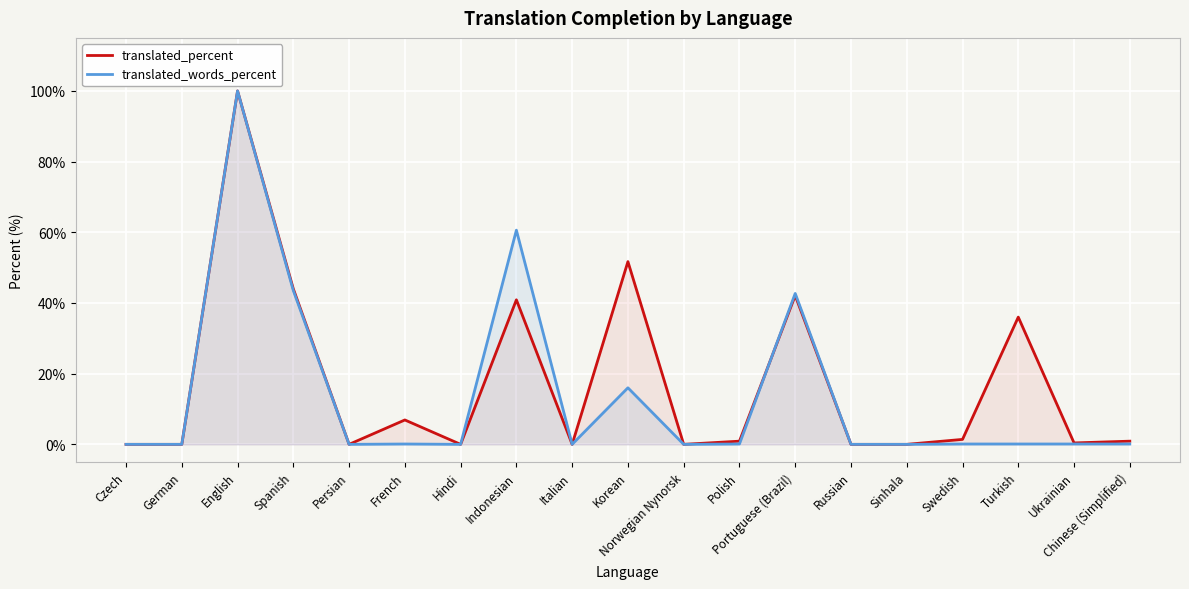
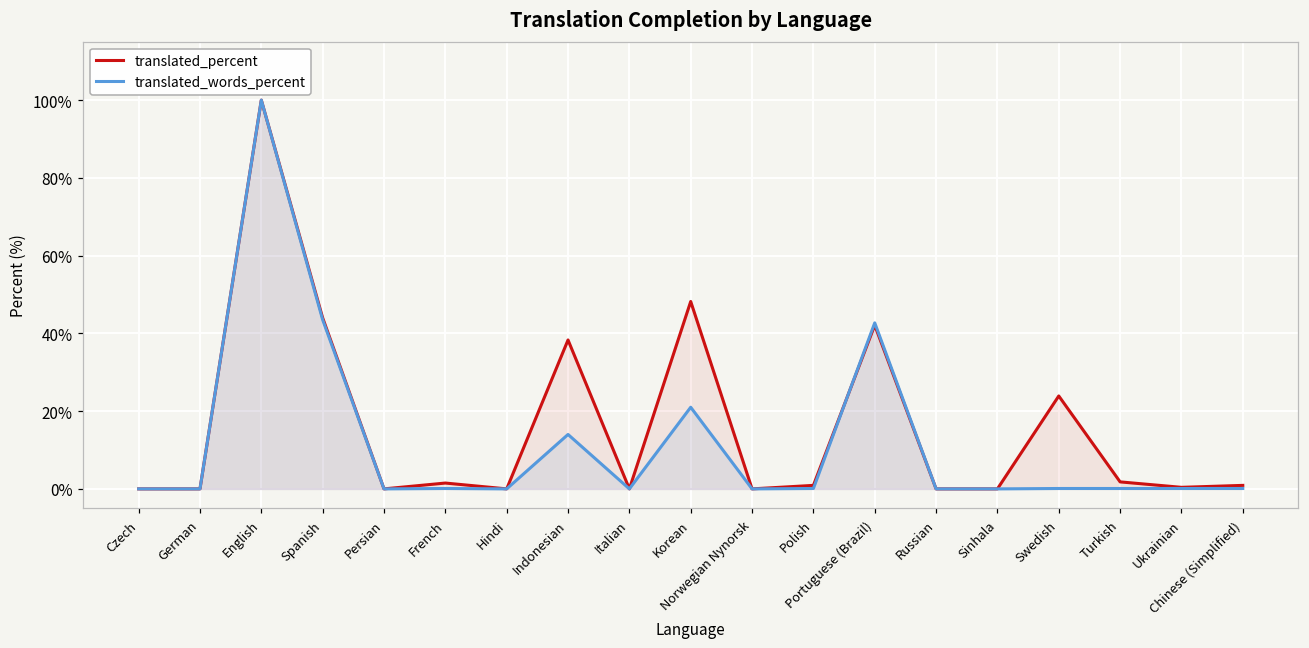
translated_percent, French: 7% -> 2%
translated_percent, Indonesian: 41% -> 38%
translated_words_percent, Indonesian: 61% -> 14%
translated_percent, Korean: 52% -> 48%
translated_words_percent, Korean: 16% -> 21%
translated_percent, Swedish: 1% -> 24%
translated_percent, Turkish: 36% -> 2%
